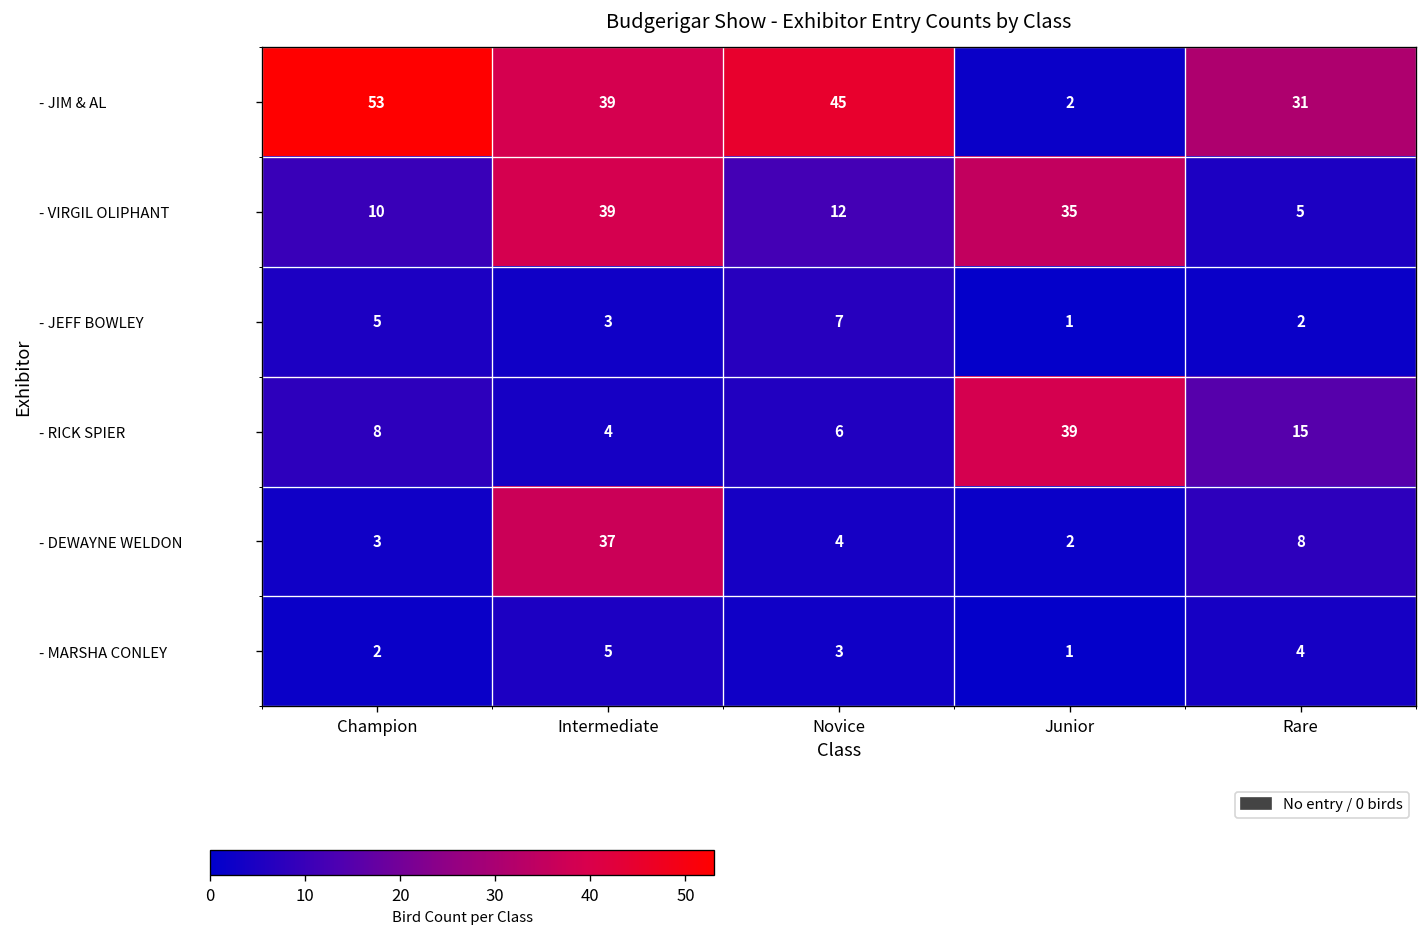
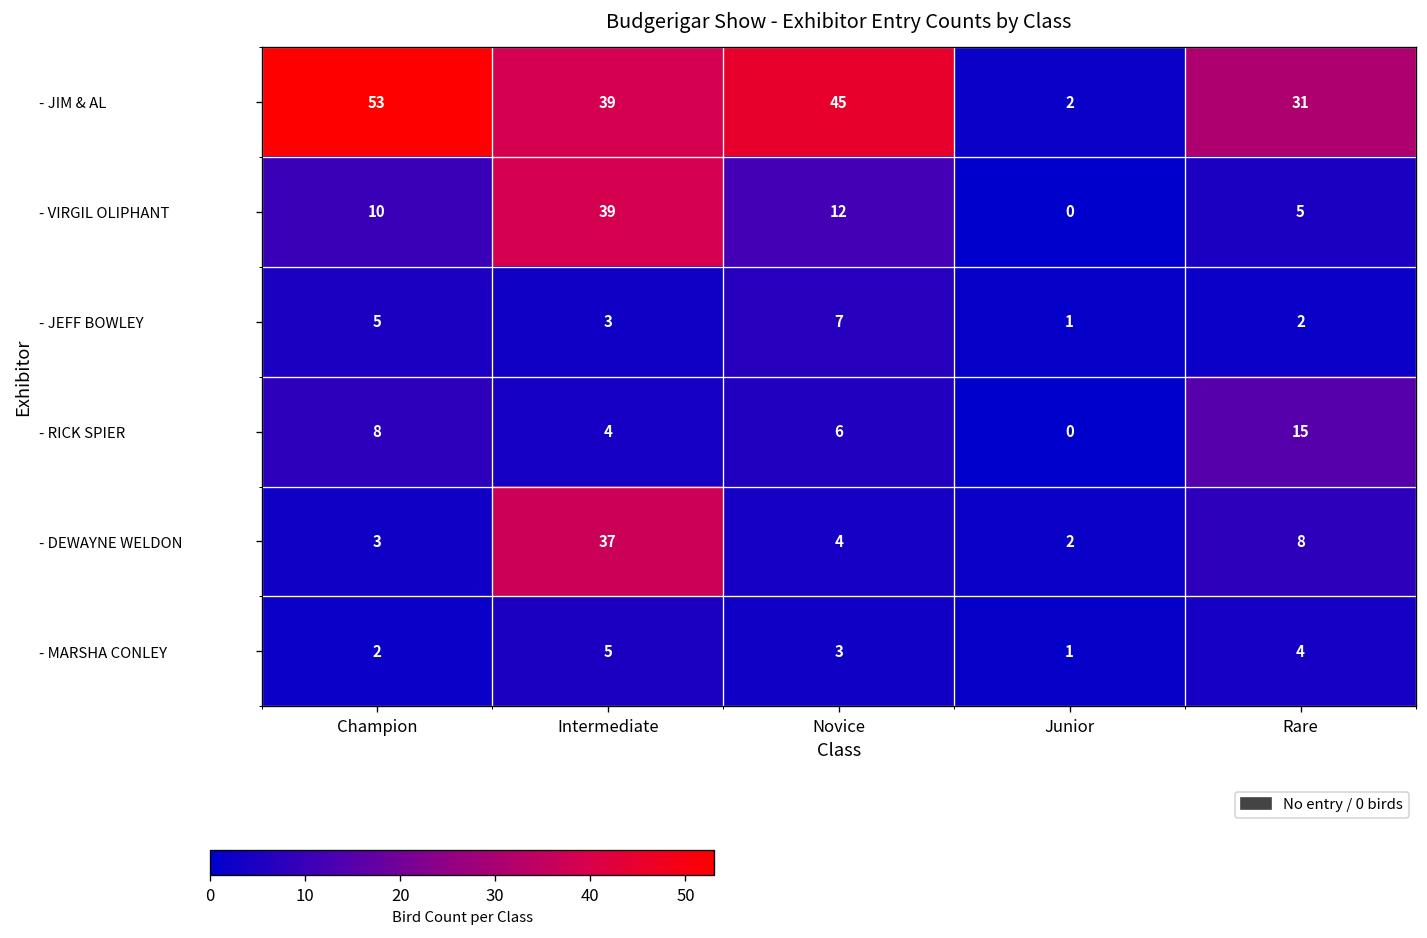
- VIRGIL OLIPHANT, Junior: 35 -> 0
- RICK SPIER, Junior: 39 -> 0
